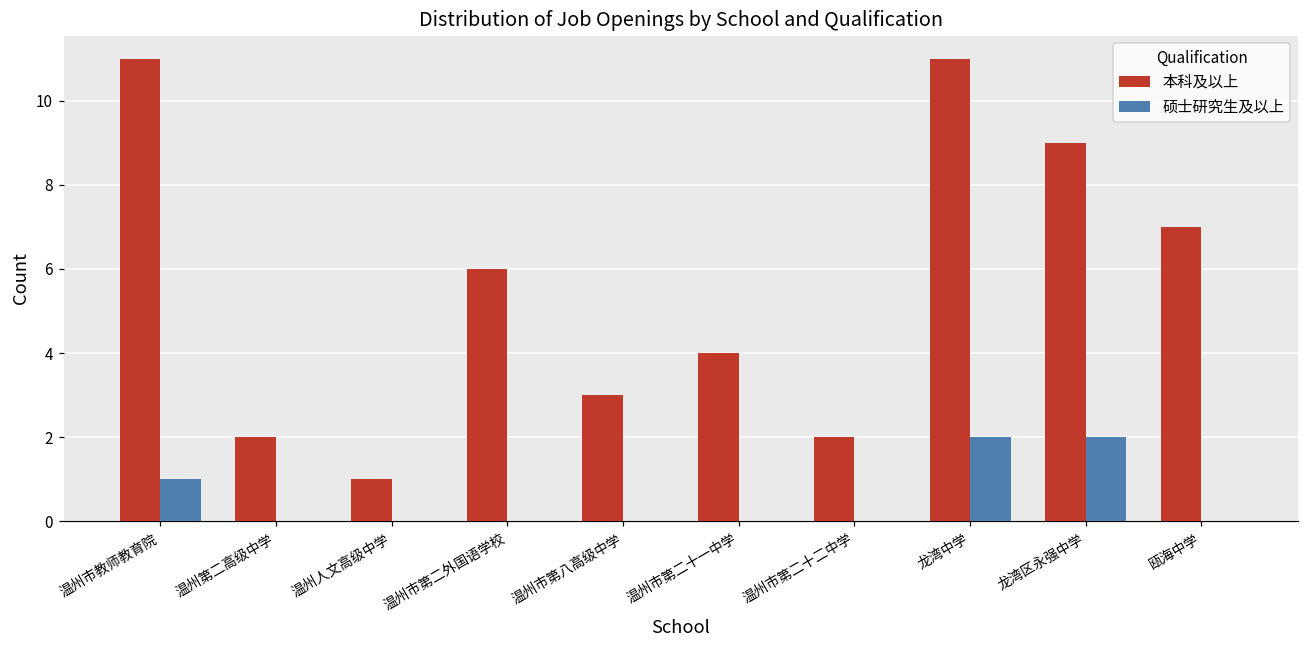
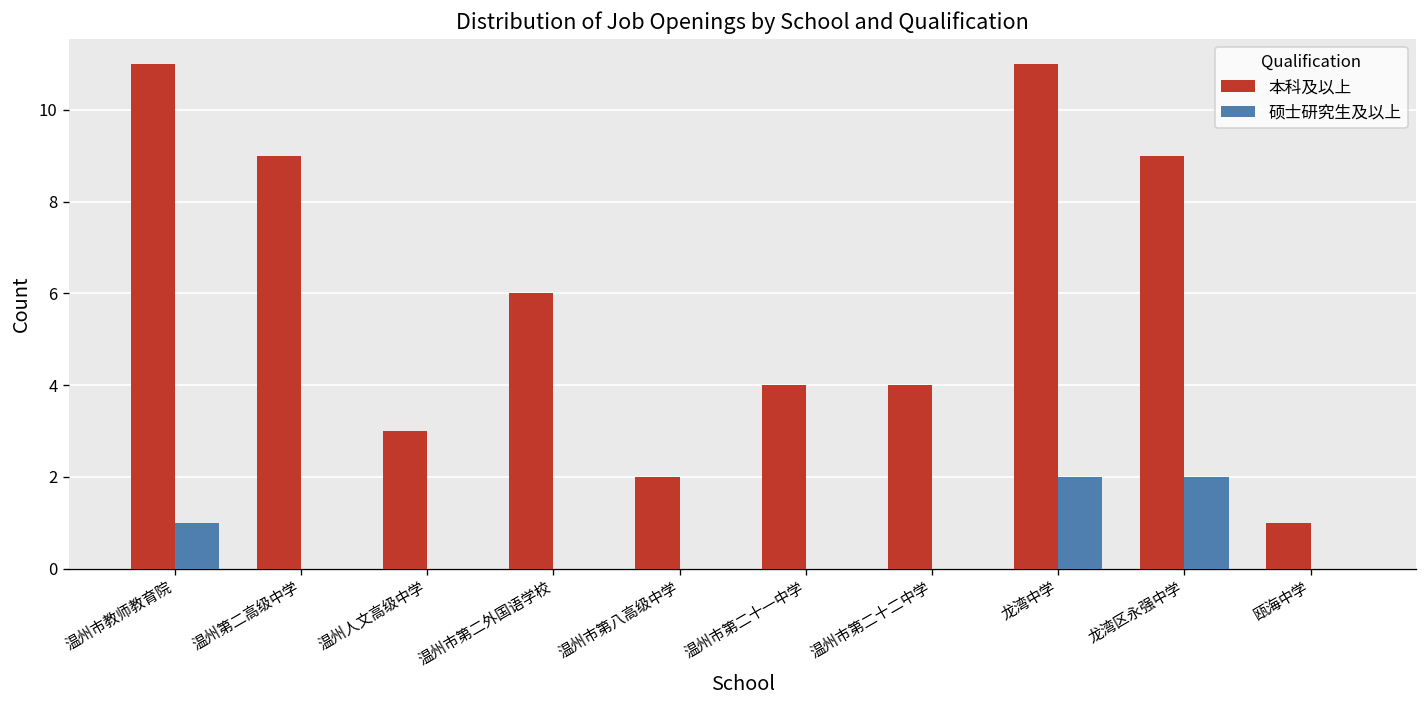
本科及以上, 温州第二高级中学: 2 -> 9
本科及以上, 温州人文高级中学: 1 -> 3
本科及以上, 温州市第八高级中学: 3 -> 2
本科及以上, 温州市第二十二中学: 2 -> 4
本科及以上, 瓯海中学: 7 -> 1
